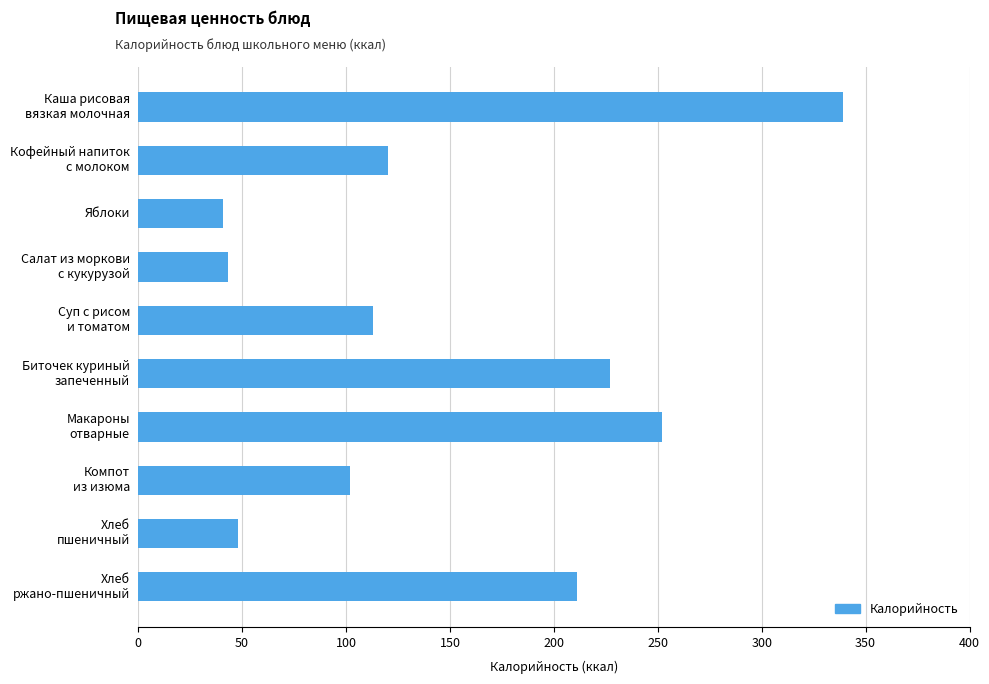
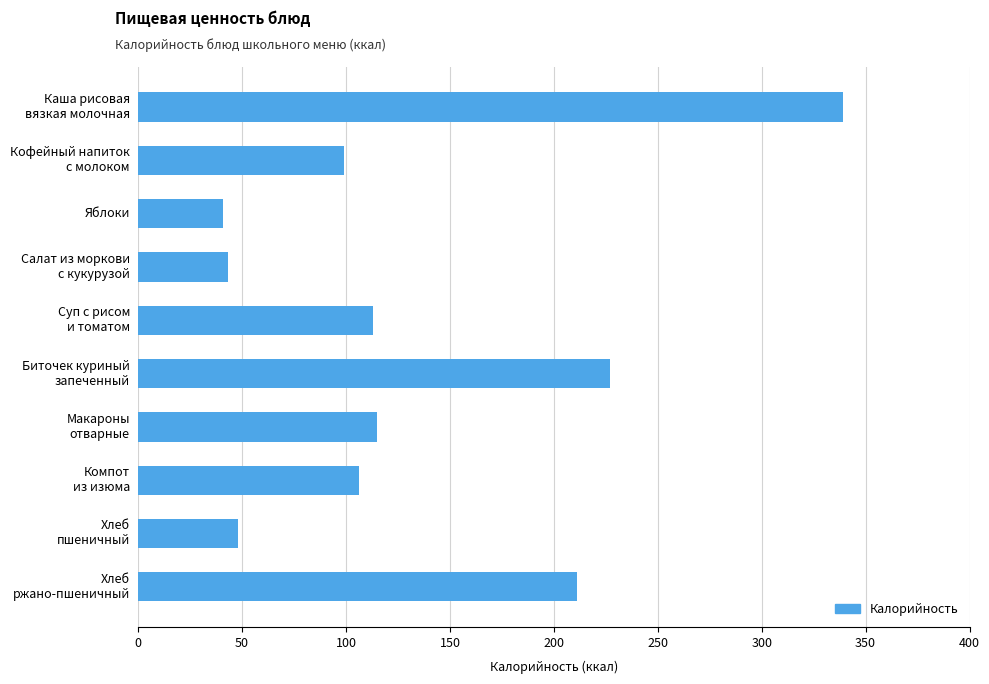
Кофейный напиток с молоком: 120 -> 99
Макароны отварные: 252 -> 115
Компот из изюма: 102 -> 106
